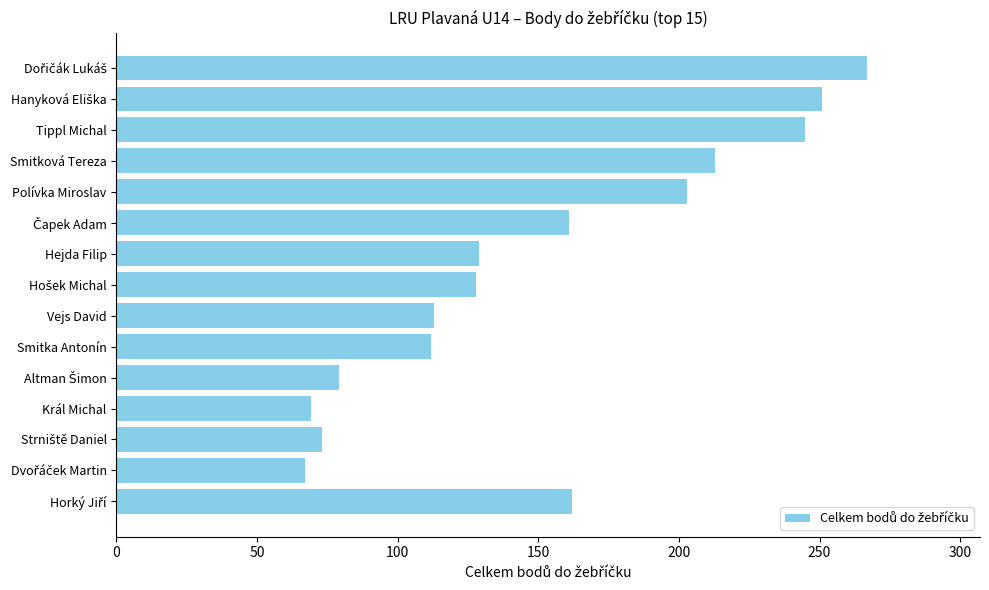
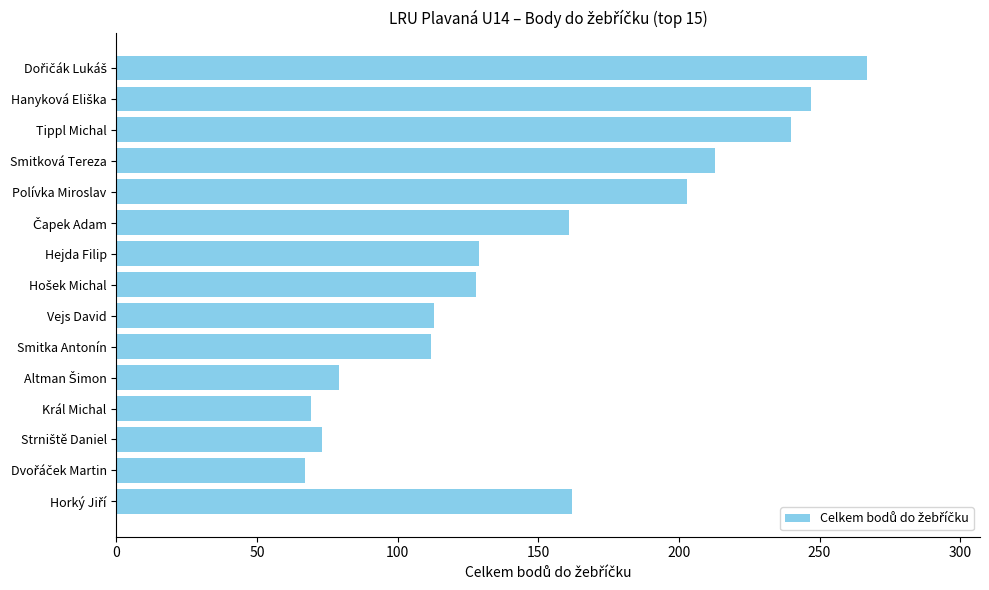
Hanyková Eliška: 251 -> 247
Tippl Michal: 245 -> 240
